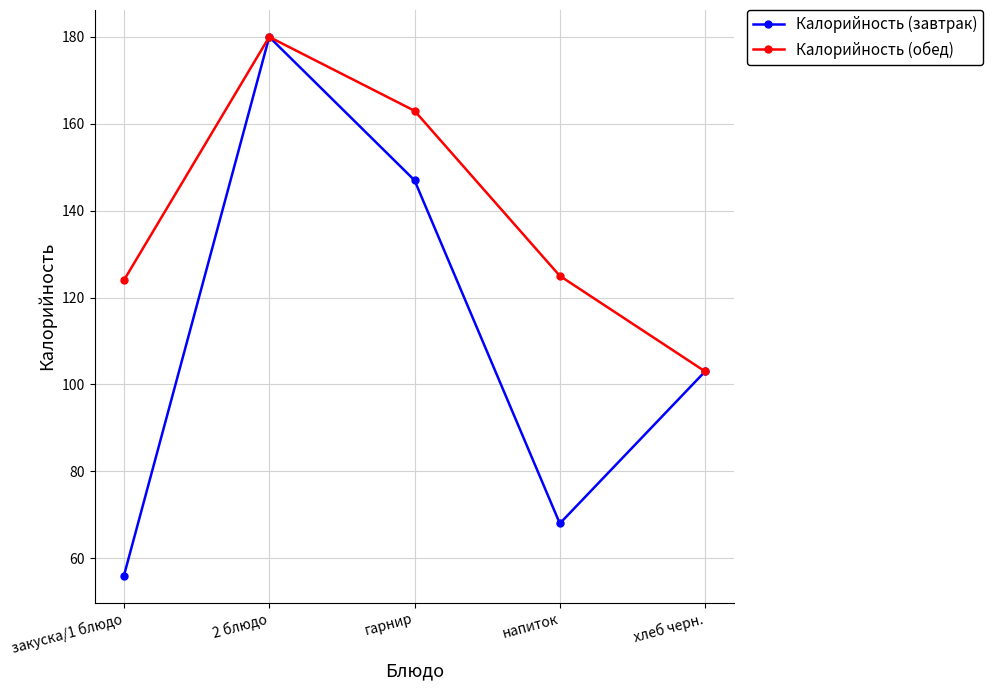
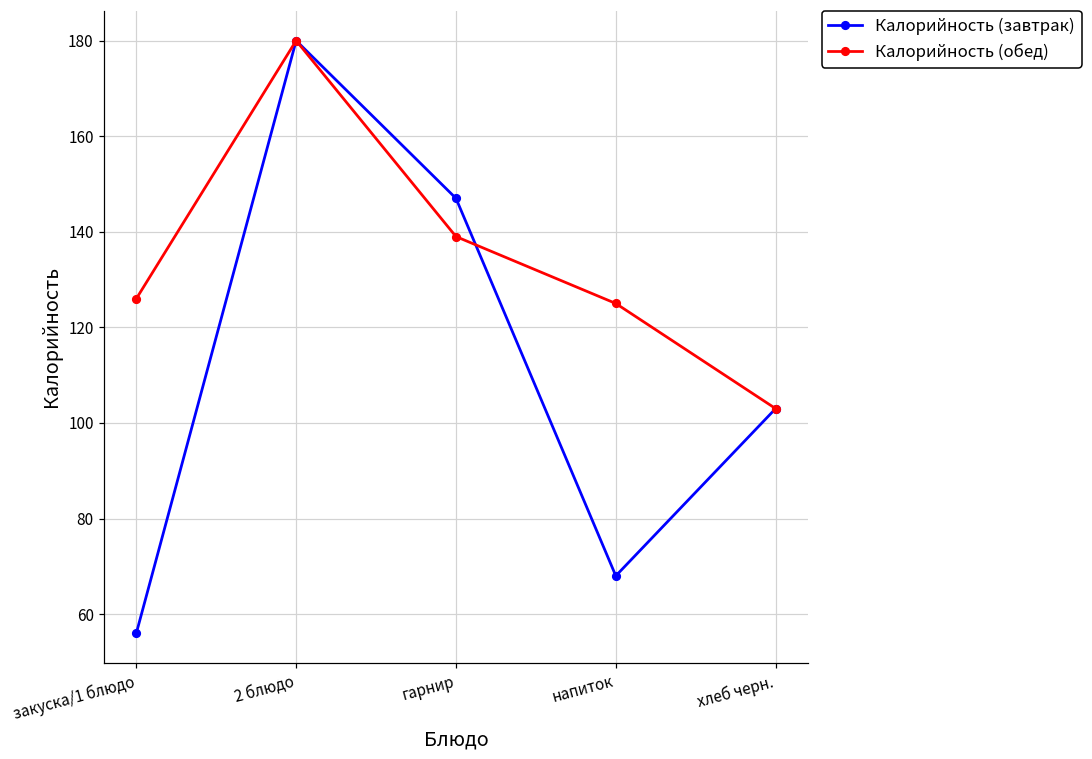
Калорийность (обед), закуска/1 блюдо: 124 -> 126
Калорийность (обед), гарнир: 163 -> 139
